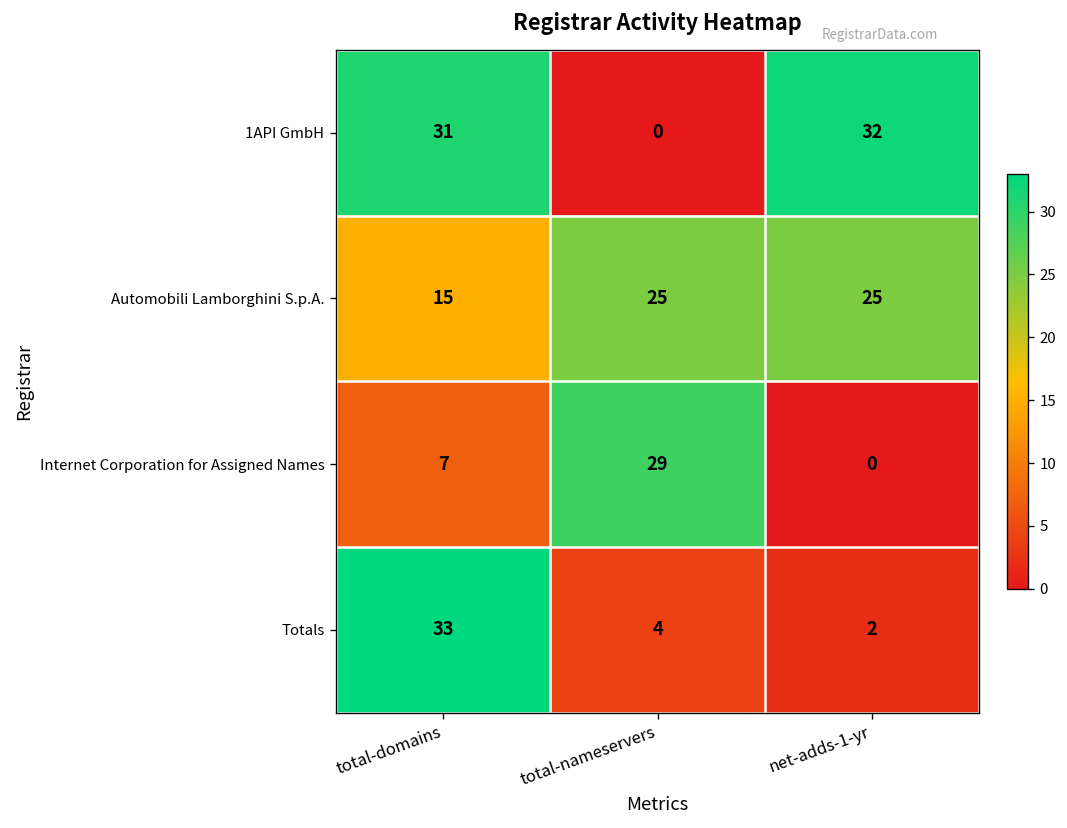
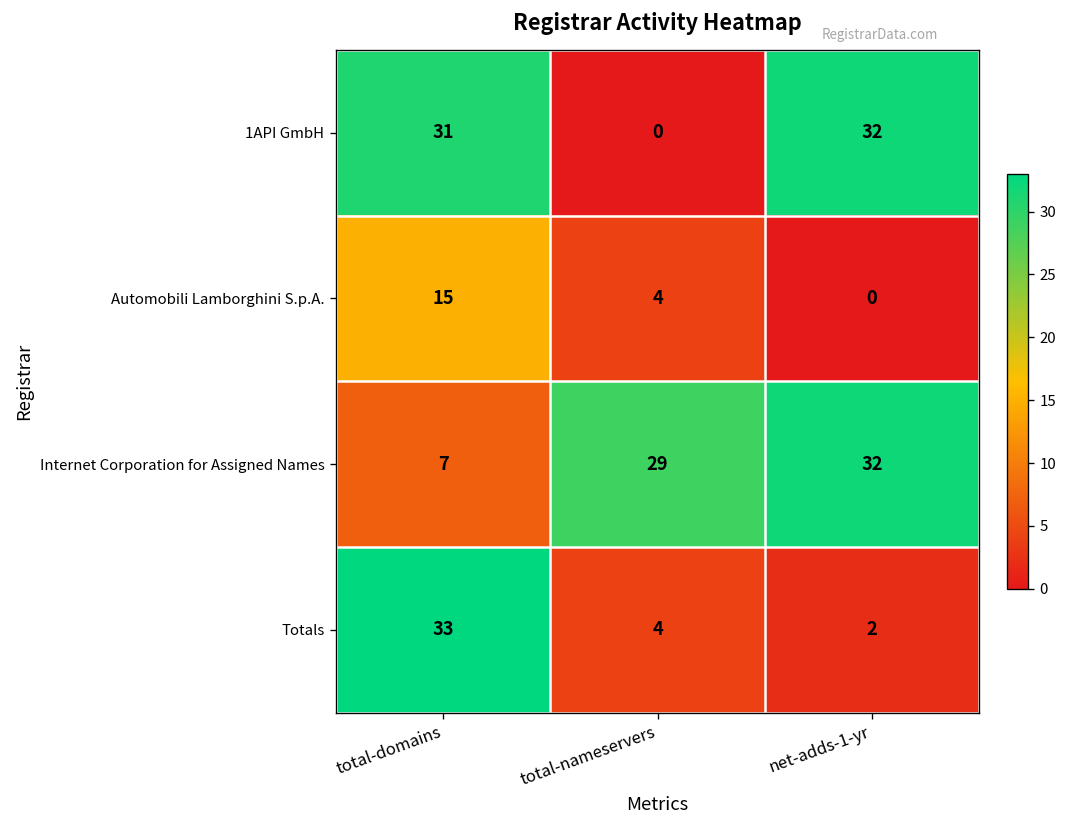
Automobili Lamborghini S.p.A., total-nameservers: 25 -> 4
Automobili Lamborghini S.p.A., net-adds-1-yr: 25 -> 0
Internet Corporation for Assigned Names, net-adds-1-yr: 0 -> 32
